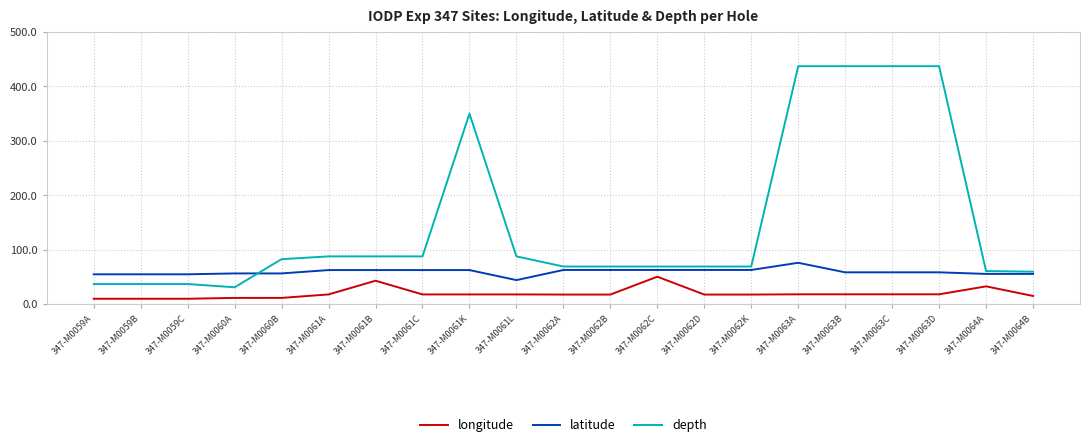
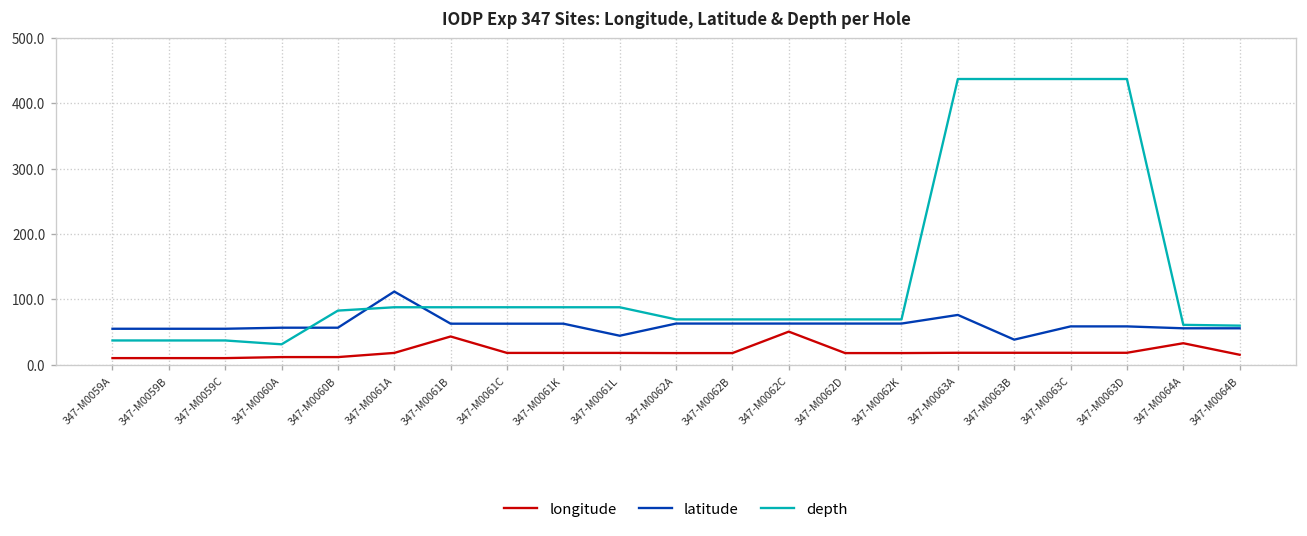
latitude, 347-M0061A: 60 -> 110
depth, 347-M0061K: 350 -> 90
latitude, 347-M0063B: 60 -> 40
